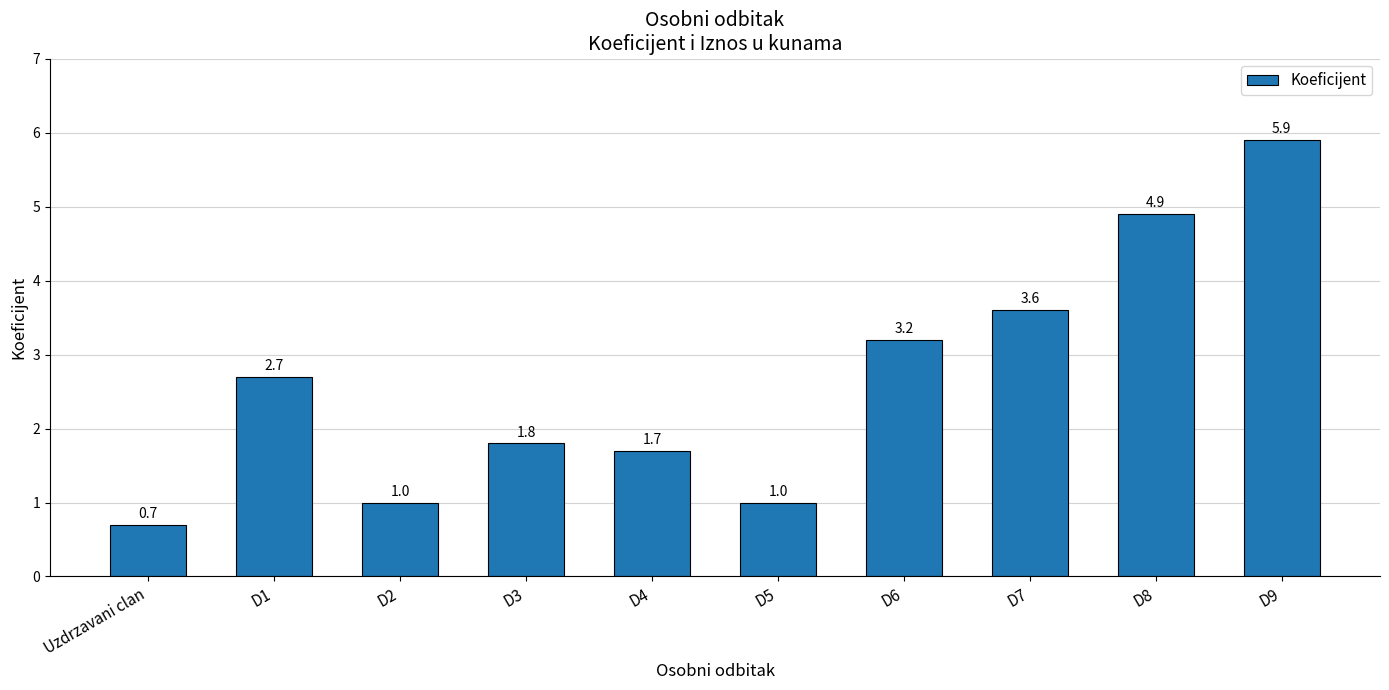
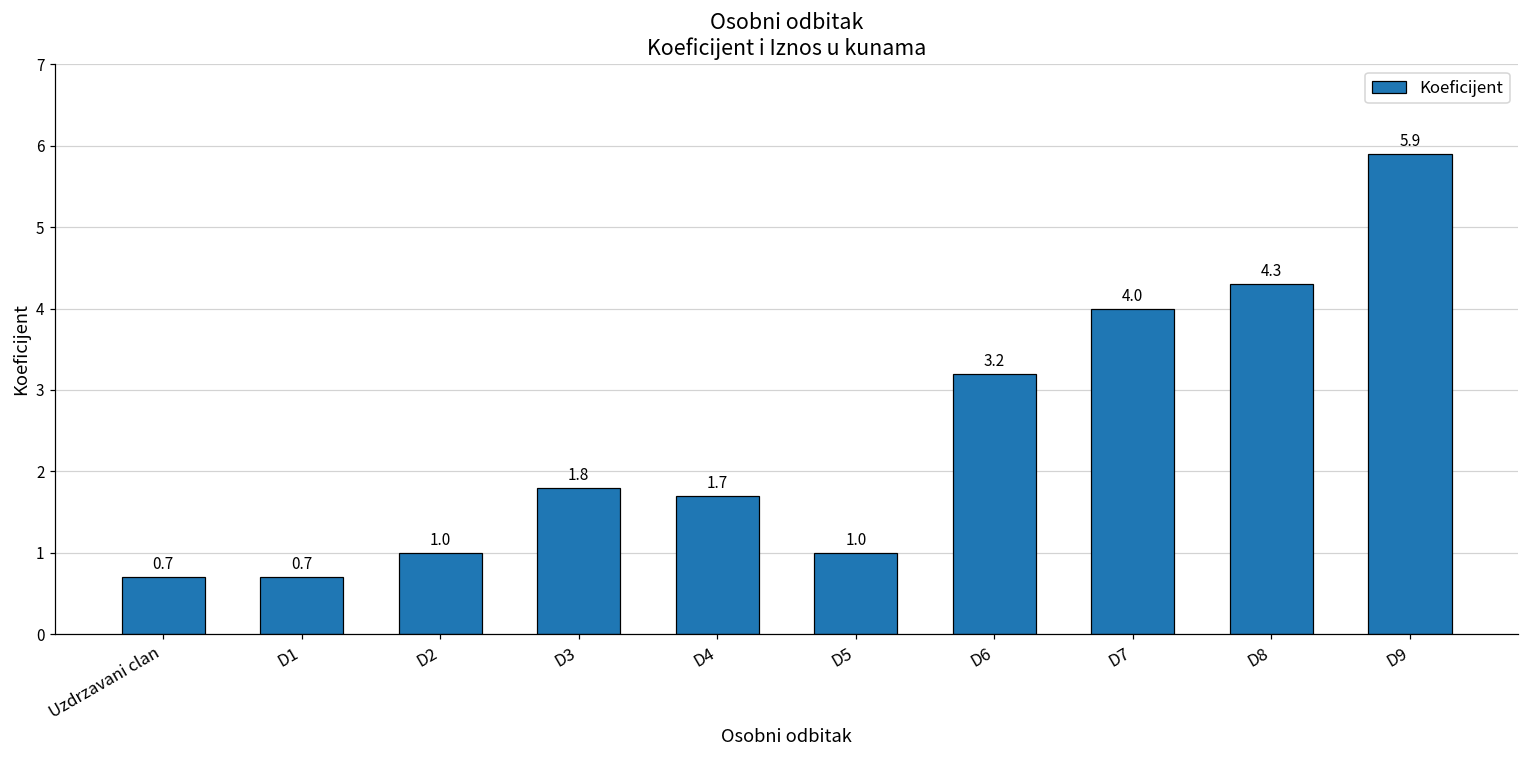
D1: 2.7 -> 0.7
D7: 3.6 -> 4.0
D8: 4.9 -> 4.3
